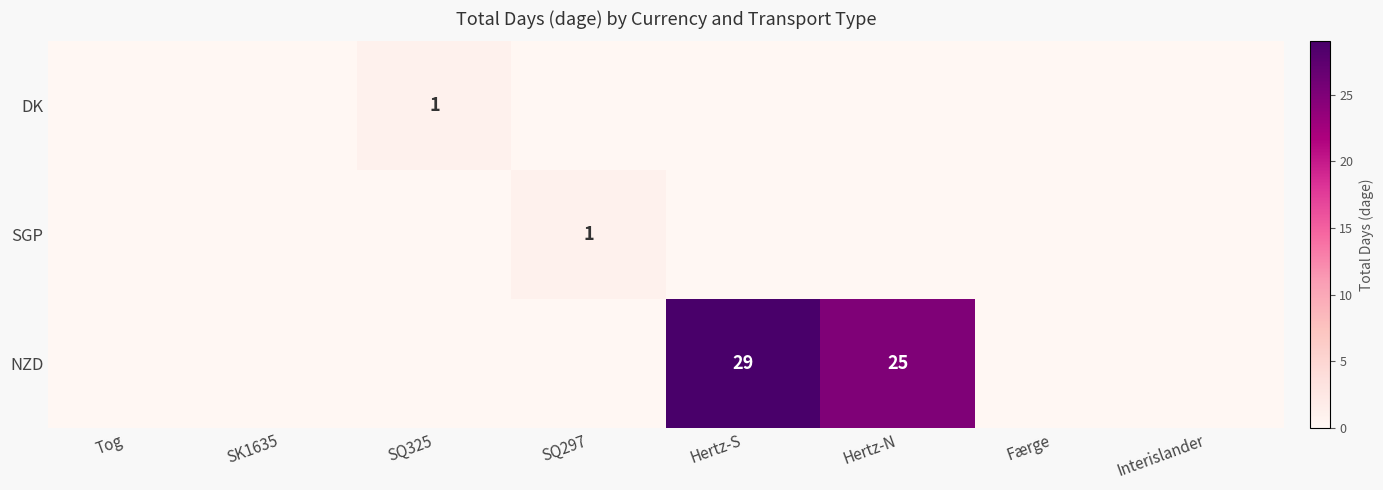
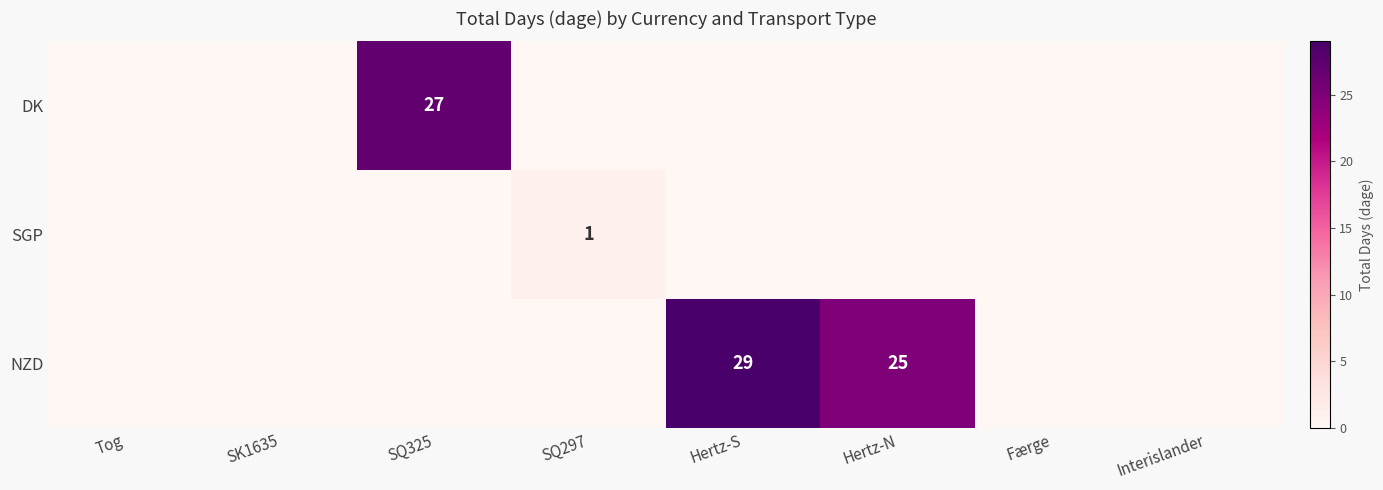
DK, SQ325: 1 -> 27
